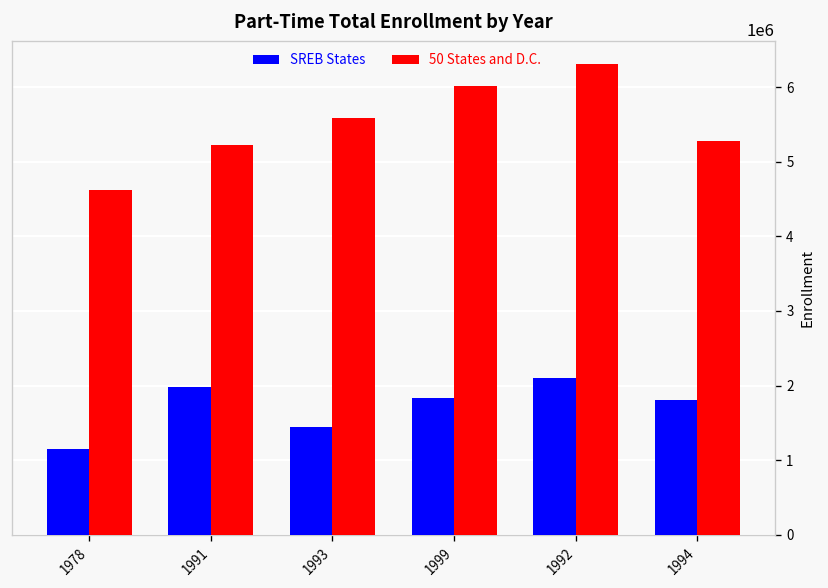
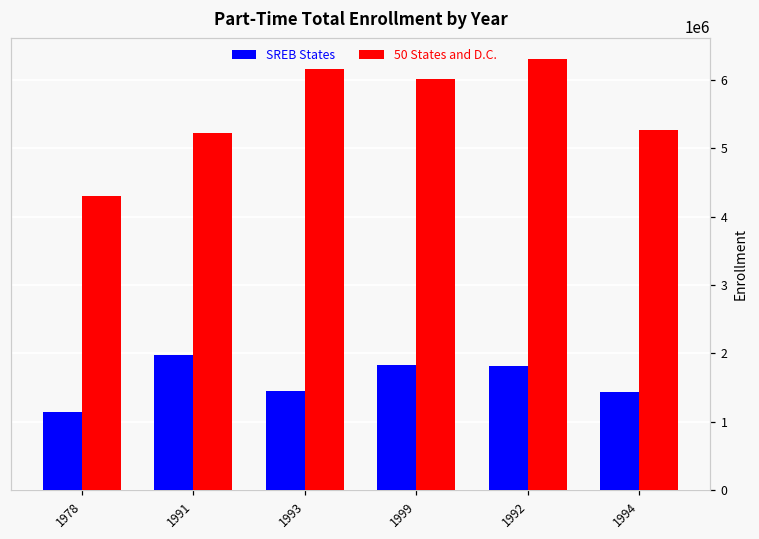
50 States and D.C., 1978: 4600000 -> 4300000
50 States and D.C., 1993: 5600000 -> 6200000
SREB States, 1992: 2100000 -> 1800000
SREB States, 1994: 1800000 -> 1400000
